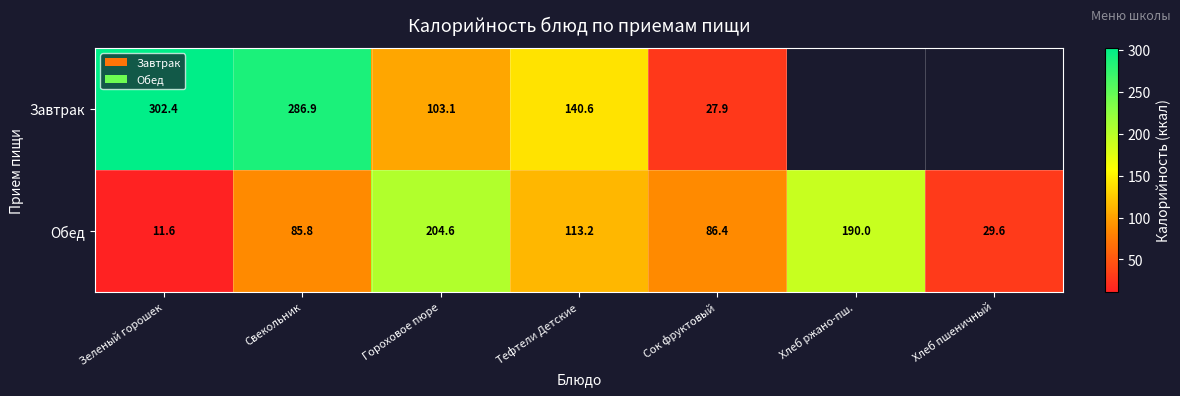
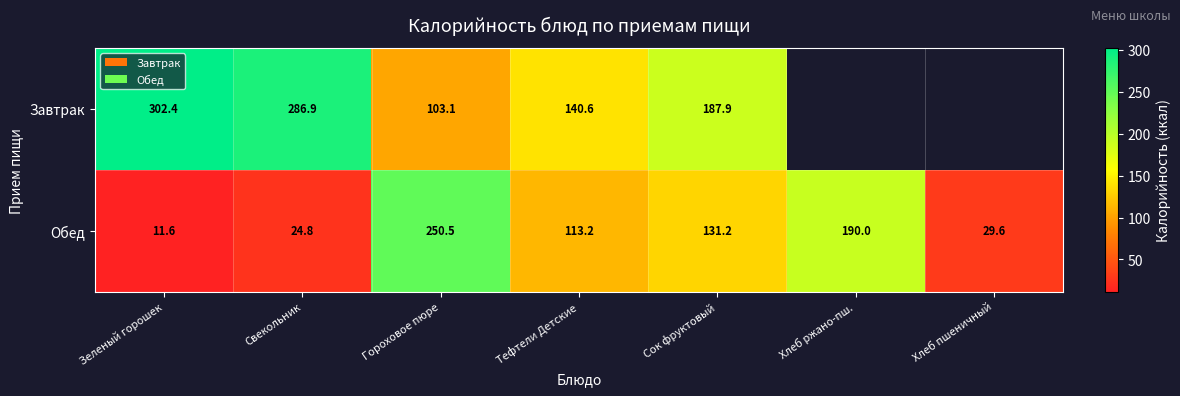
Завтрак, Сок фруктовый: 27.9 -> 187.9
Обед, Свекольник: 85.8 -> 24.8
Обед, Гороховое пюре: 204.6 -> 250.5
Обед, Сок фруктовый: 86.4 -> 131.2
